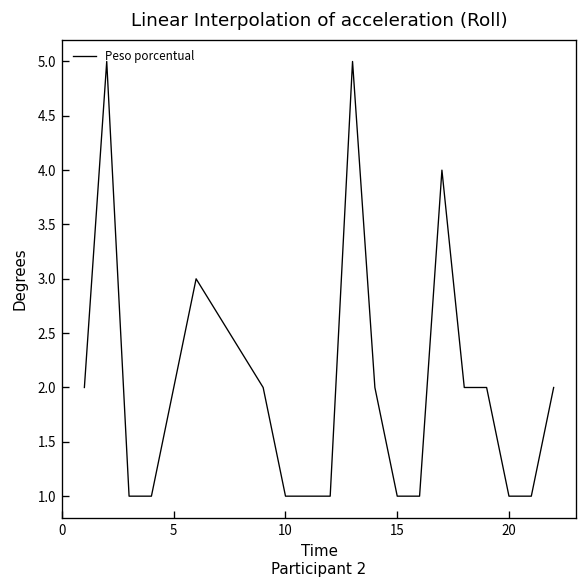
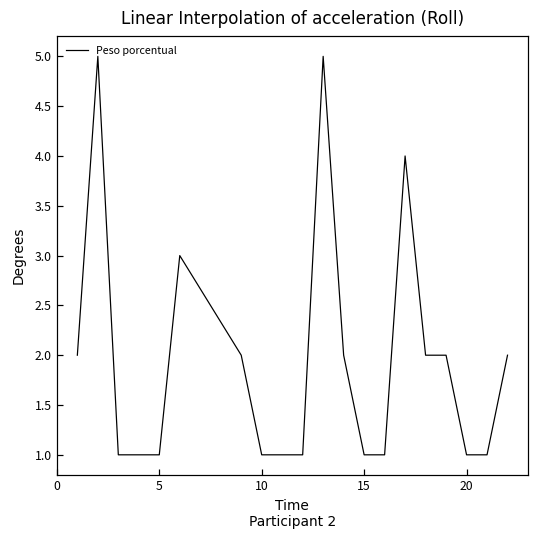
5: 2 -> 1
